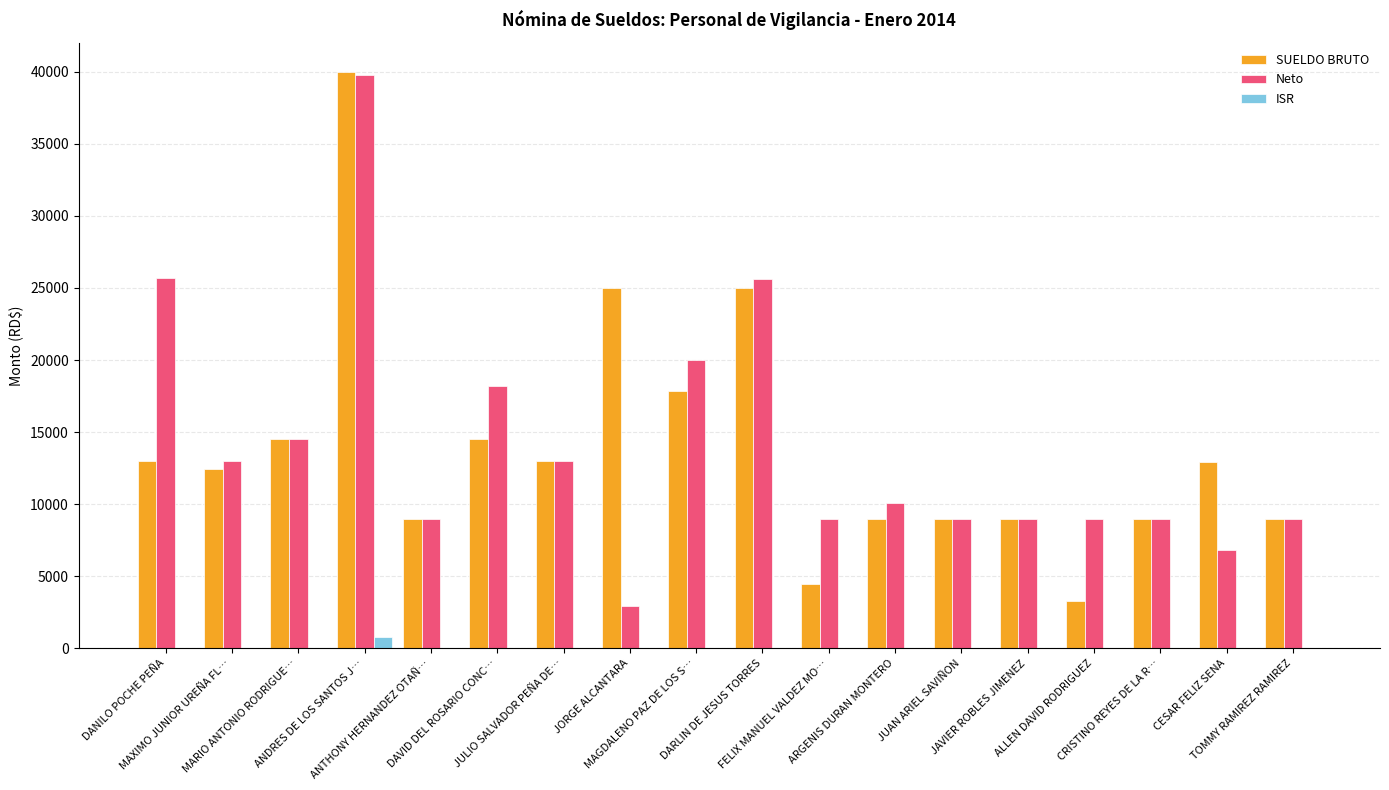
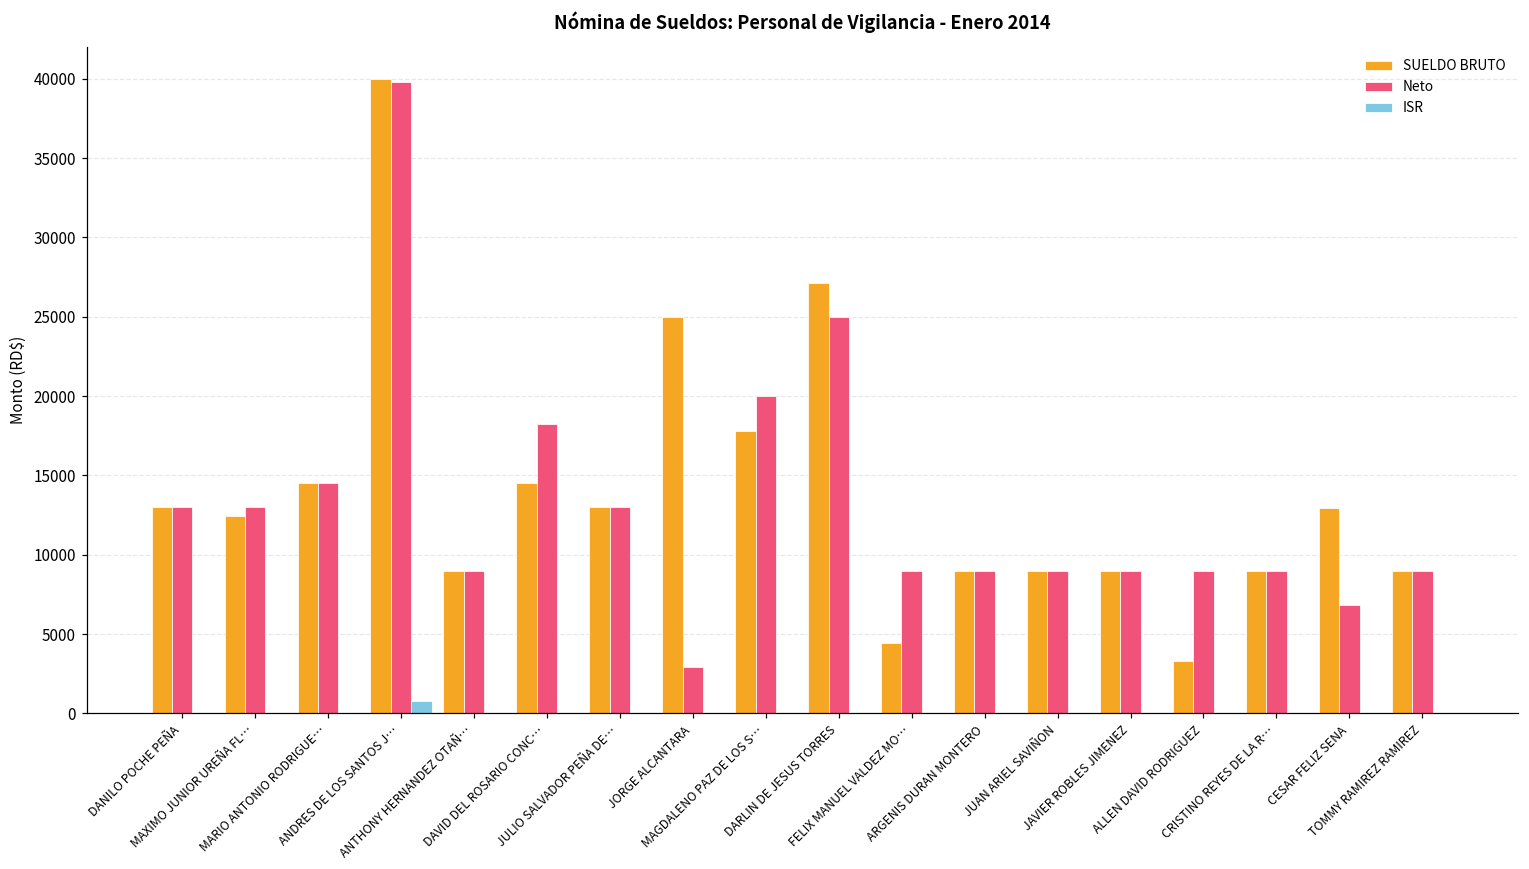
Neto, DANILO POCHE PEÑA: 25700 -> 13000
SUELDO BRUTO, DARLIN DE JESUS TORRES: 25000 -> 27100
Neto, DARLIN DE JESUS TORRES: 25600 -> 25000
Neto, ARGENIS DURAN MONTERO: 10100 -> 9000
